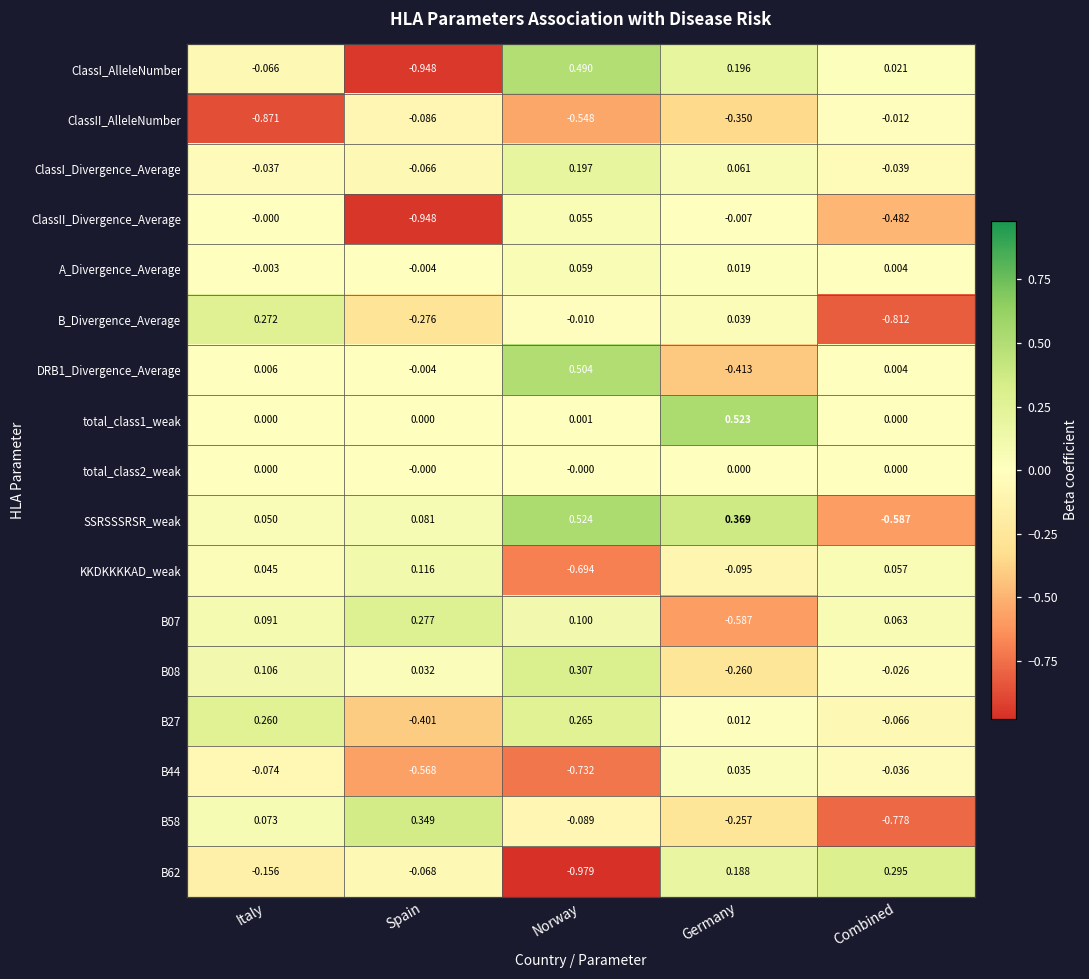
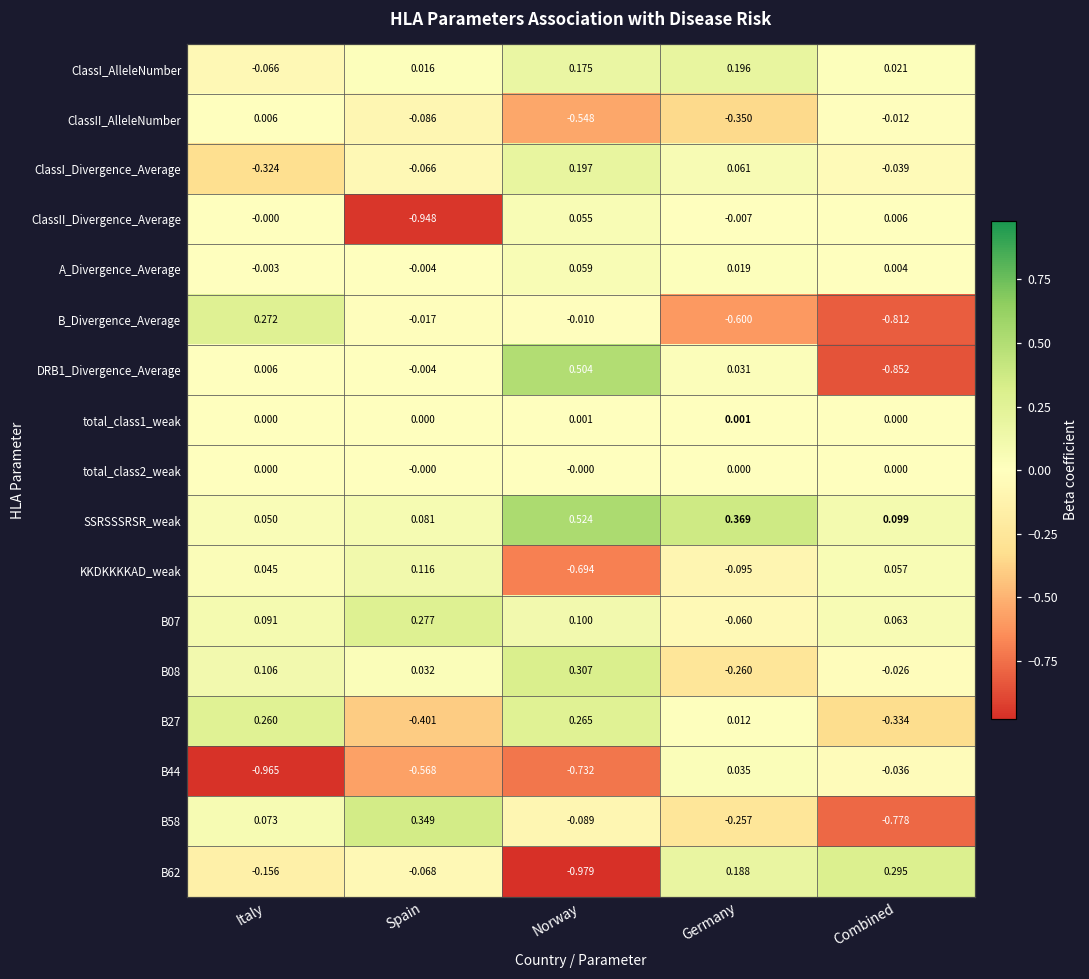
ClassI_AlleleNumber, Spain: -0.948 -> 0.016
ClassI_AlleleNumber, Norway: 0.490 -> 0.175
ClassII_AlleleNumber, Italy: -0.871 -> 0.006
ClassI_Divergence_Average, Italy: -0.037 -> -0.324
ClassII_Divergence_Average, Combined: -0.482 -> 0.006
B_Divergence_Average, Spain: -0.276 -> -0.017
B_Divergence_Average, Germany: 0.039 -> -0.600
DRB1_Divergence_Average, Germany: -0.413 -> 0.031
DRB1_Divergence_Average, Combined: 0.004 -> -0.852
total_class1_weak, Germany: 0.523 -> 0.001
SSRSSSRSR_weak, Combined: -0.587 -> 0.099
B07, Germany: -0.587 -> -0.060
B27, Combined: -0.066 -> -0.334
B44, Italy: -0.074 -> -0.965
